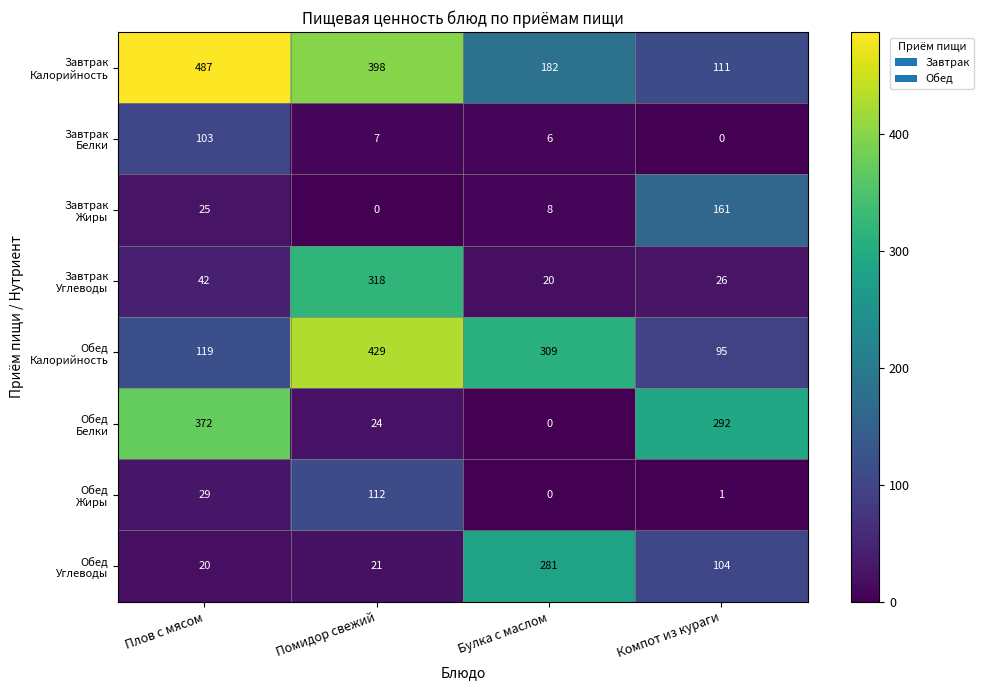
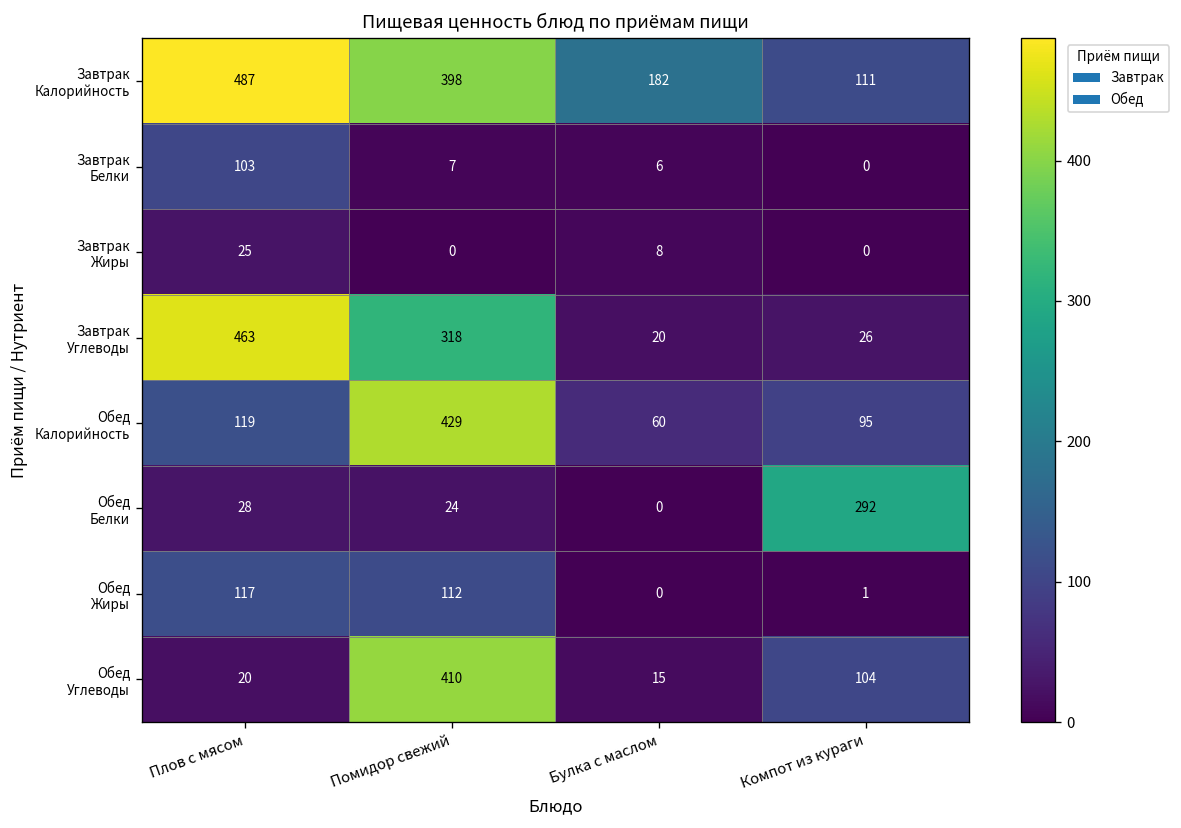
Завтрак Жиры, Компот из кураги: 161 -> 0
Завтрак Углеводы, Плов с мясом: 42 -> 463
Обед Калорийность, Булка с маслом: 309 -> 60
Обед Белки, Плов с мясом: 372 -> 28
Обед Жиры, Плов с мясом: 29 -> 117
Обед Углеводы, Помидор свежий: 21 -> 410
Обед Углеводы, Булка с маслом: 281 -> 15
